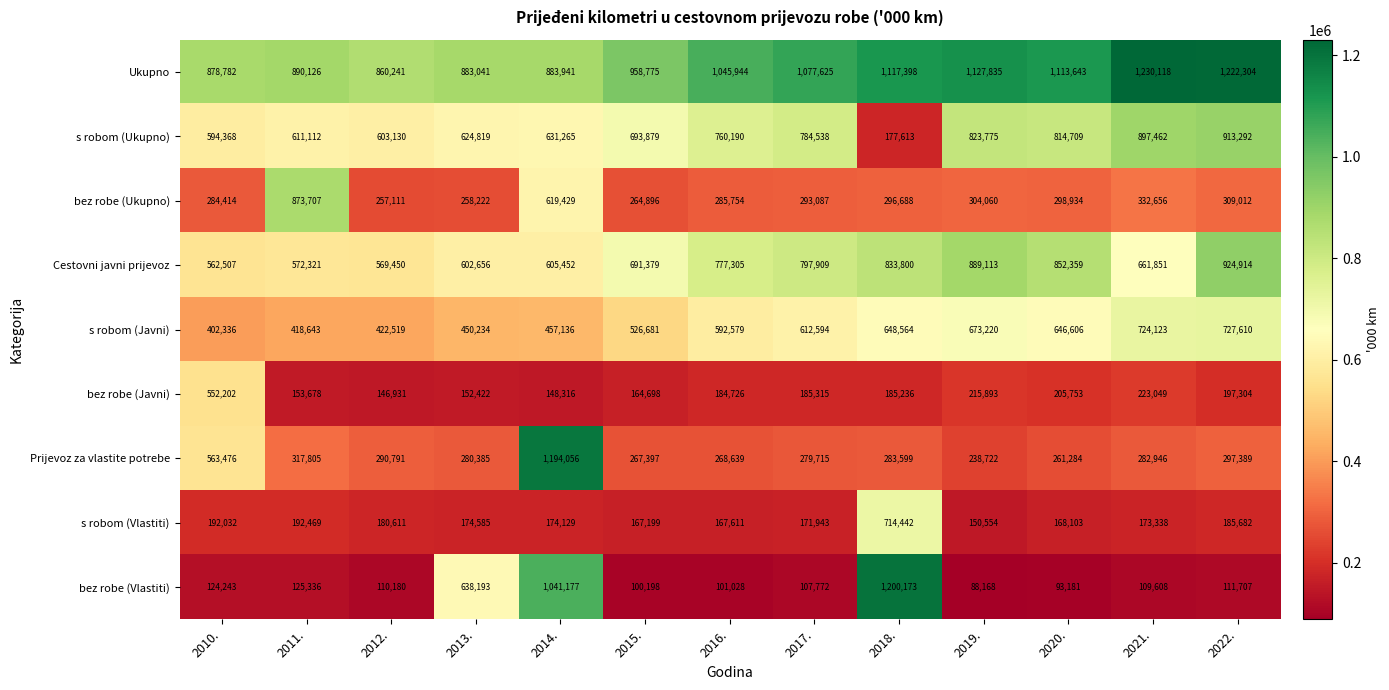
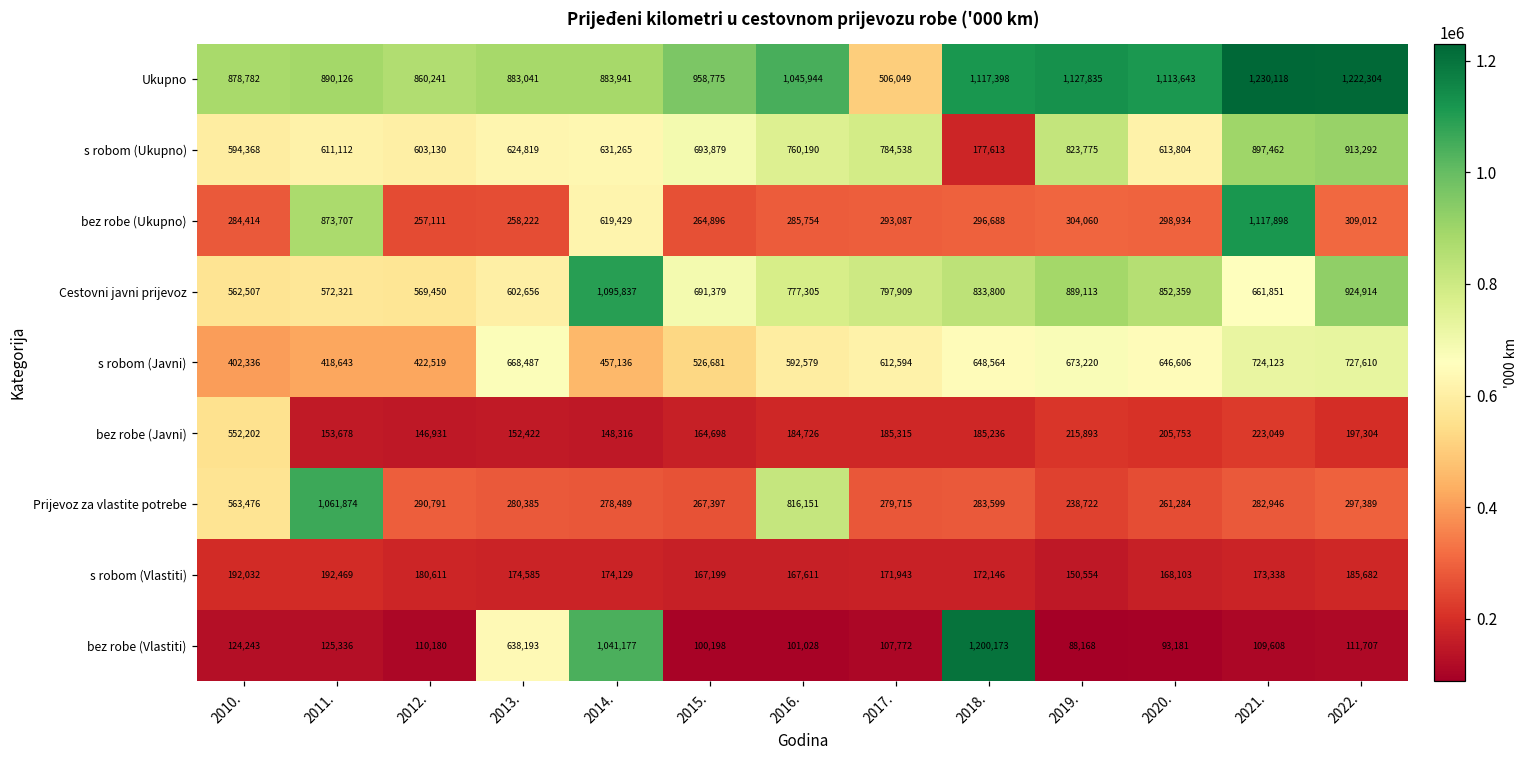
Ukupno, 2017.: 1,077,625 -> 506,049
s robom (Ukupno), 2020.: 814,709 -> 613,804
bez robe (Ukupno), 2021.: 332,656 -> 1,117,898
Cestovni javni prijevoz, 2014.: 605,452 -> 1,095,837
s robom (Javni), 2013.: 450,234 -> 668,487
Prijevoz za vlastite potrebe, 2011.: 317,805 -> 1,061,874
Prijevoz za vlastite potrebe, 2014.: 1,194,056 -> 278,489
Prijevoz za vlastite potrebe, 2016.: 268,639 -> 816,151
s robom (Vlastiti), 2018.: 714,442 -> 172,146
